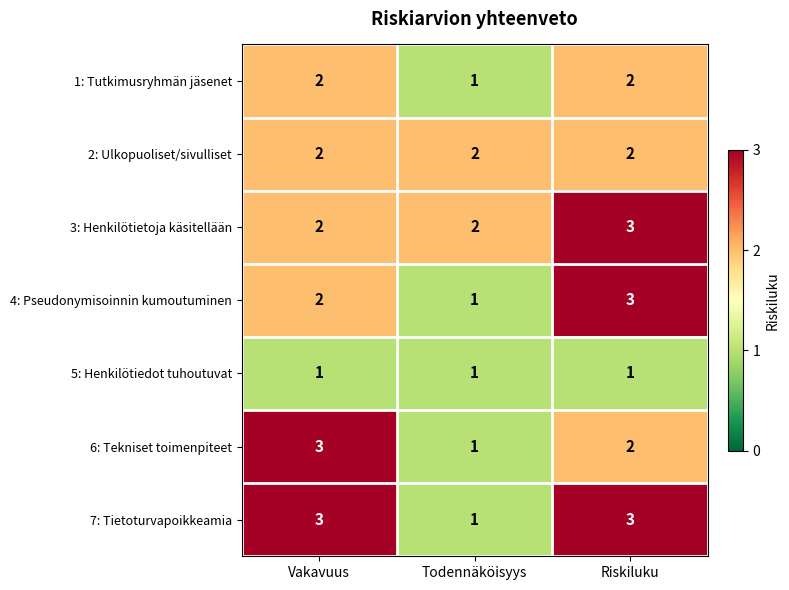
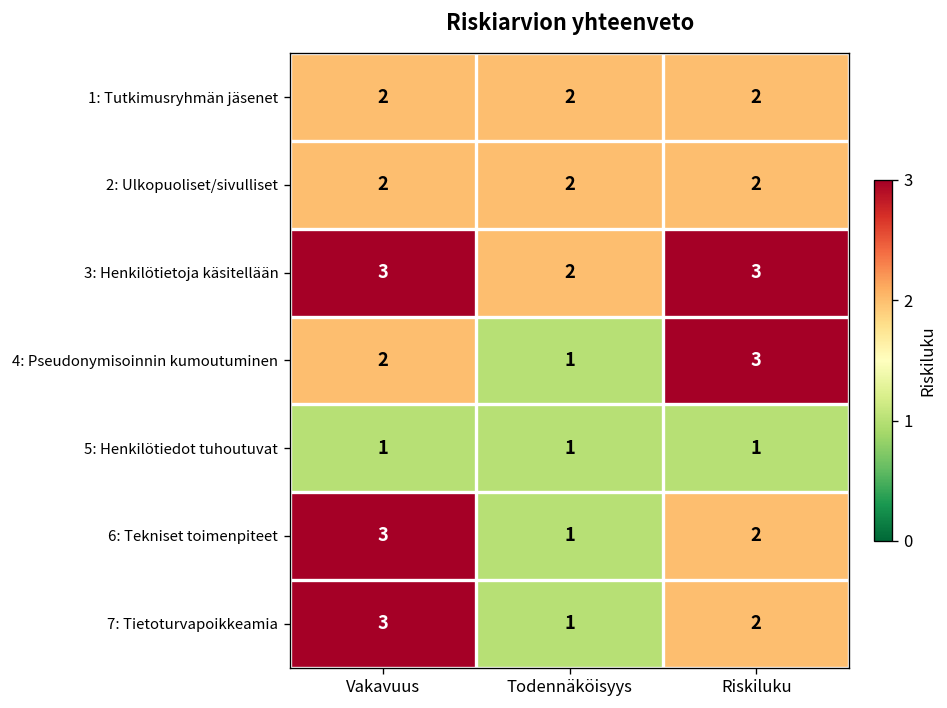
1: Tutkimusryhmän jäsenet, Todennäköisyys: 1 -> 2
3: Henkilötietoja käsitellään, Vakavuus: 2 -> 3
7: Tietoturvapoikkeamia, Riskiluku: 3 -> 2
